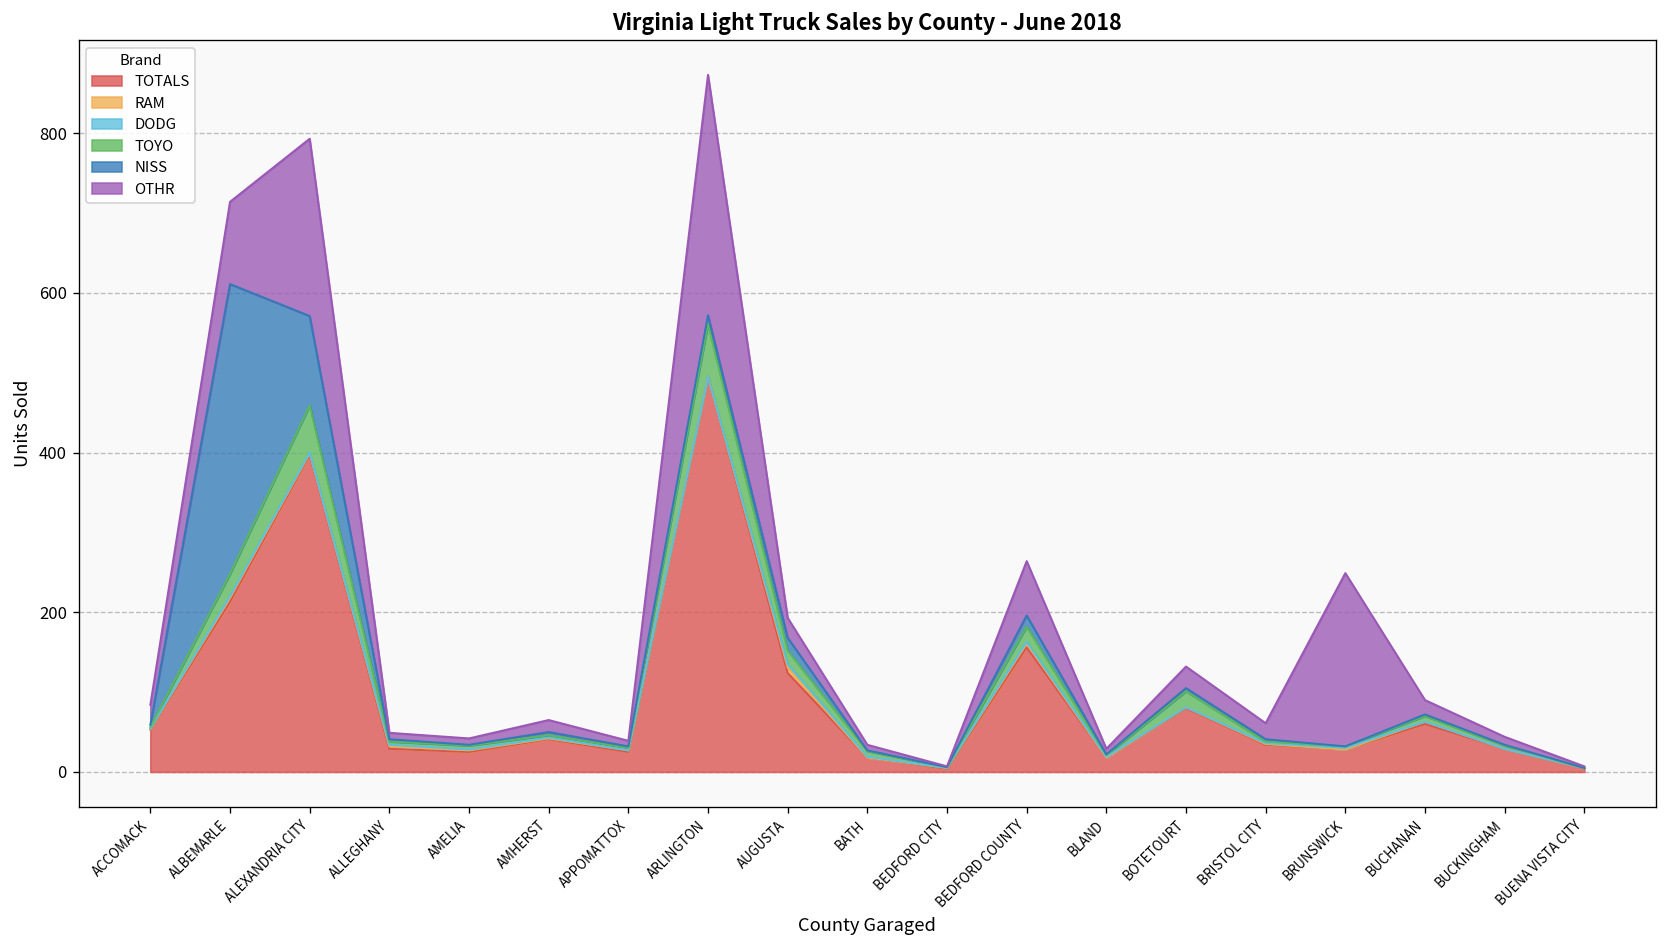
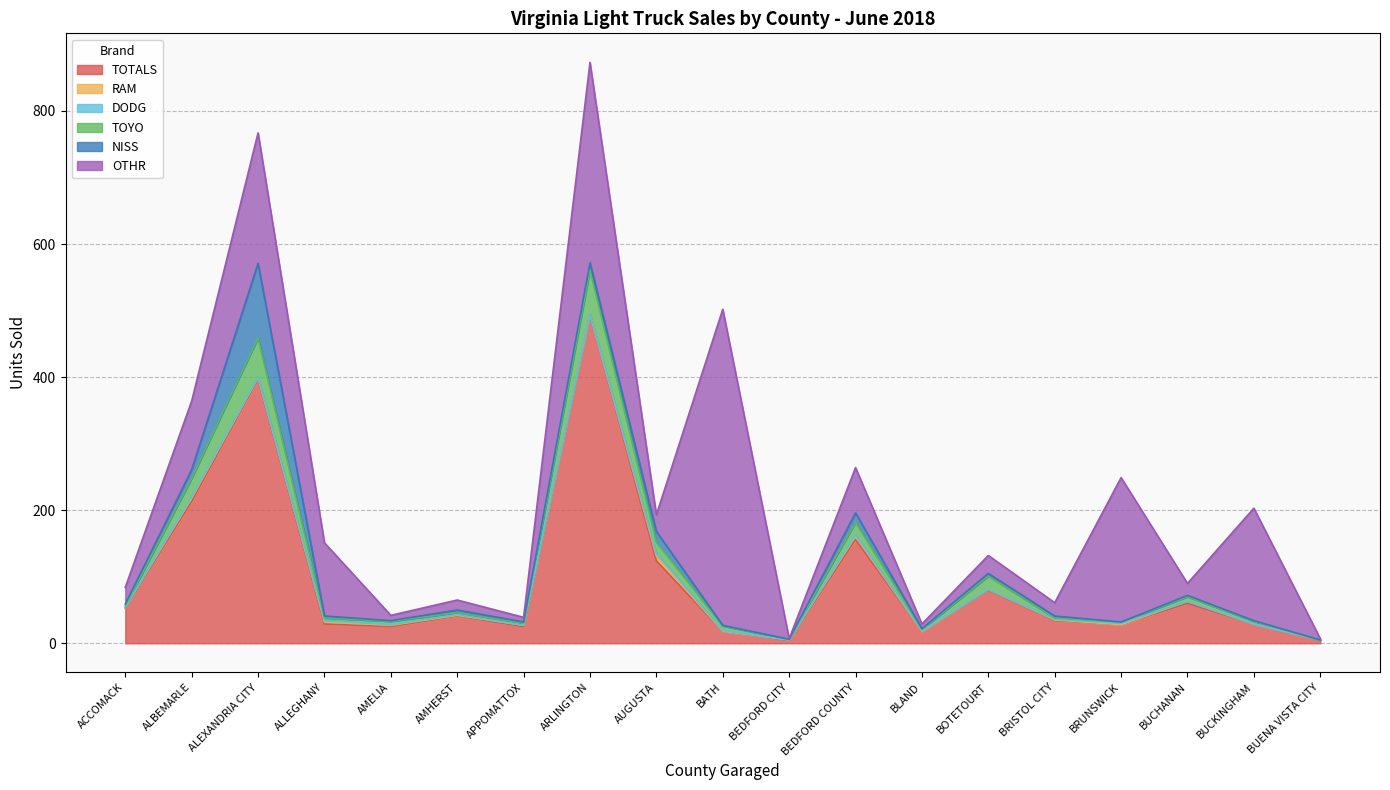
NISS, ALBEMARLE: 360 -> 10
OTHR, ALEXANDRIA CITY: 220 -> 200
OTHR, ALLEGHANY: 10 -> 110
OTHR, BATH: 10 -> 480
OTHR, BUCKINGHAM: 10 -> 170
